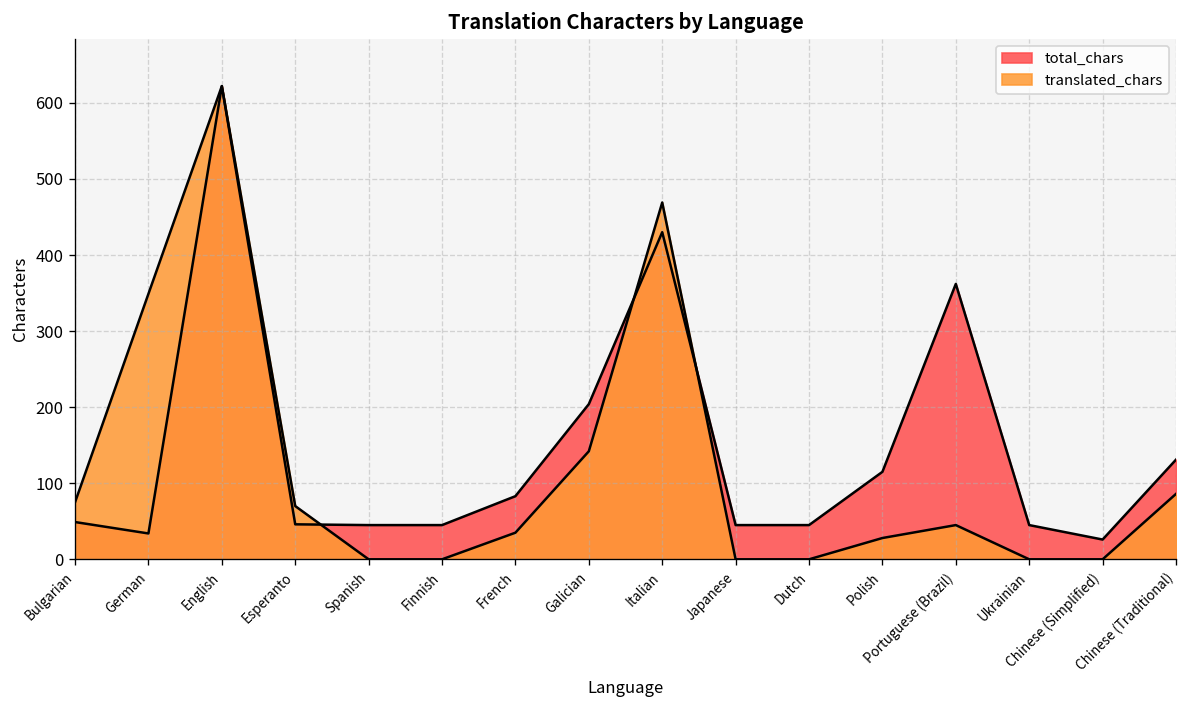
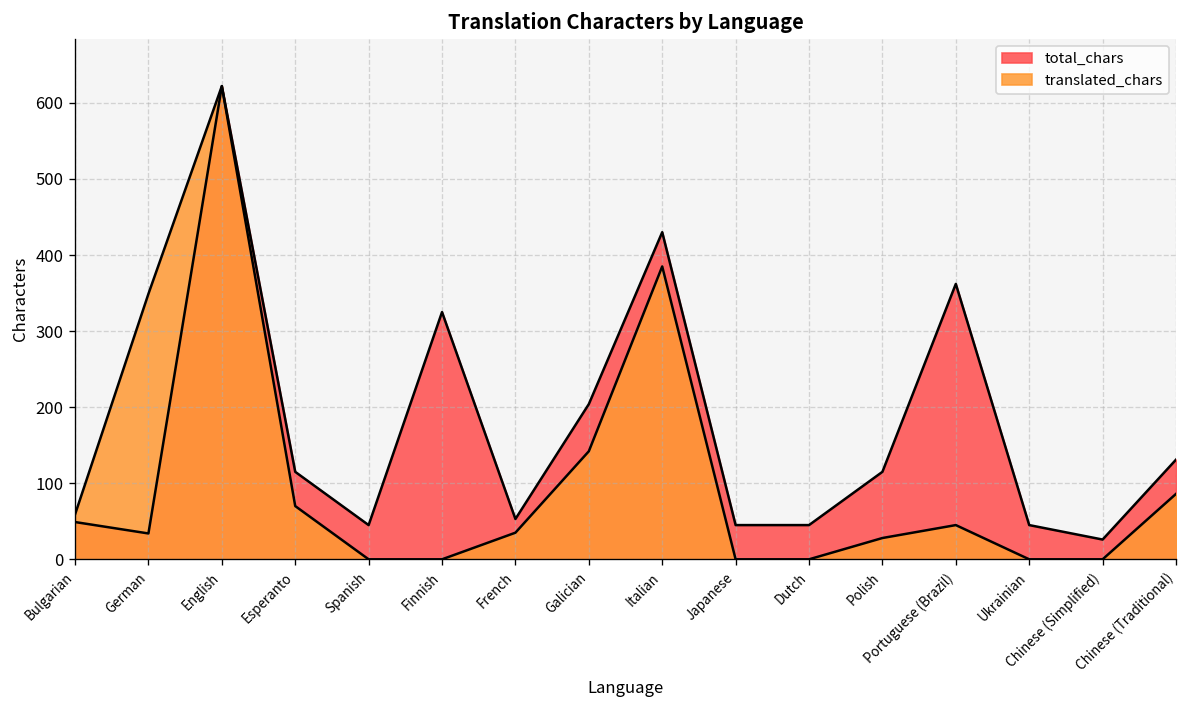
translated_chars, Bulgarian: 80 -> 60
total_chars, Esperanto: 50 -> 120
total_chars, Finnish: 50 -> 330
total_chars, French: 80 -> 50
translated_chars, Italian: 470 -> 390
